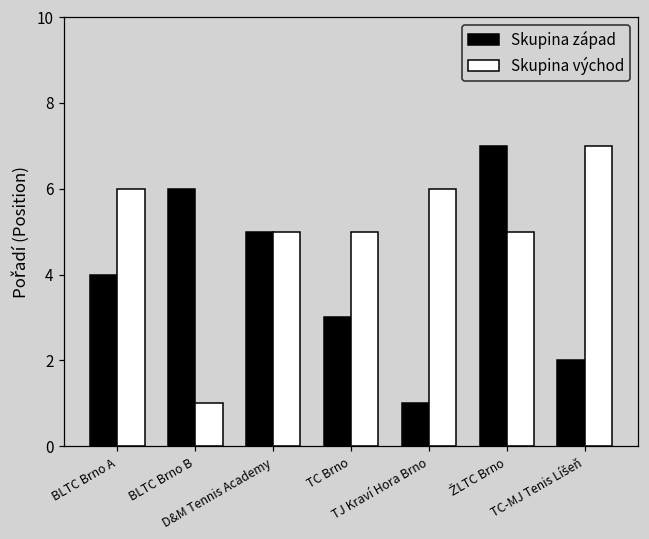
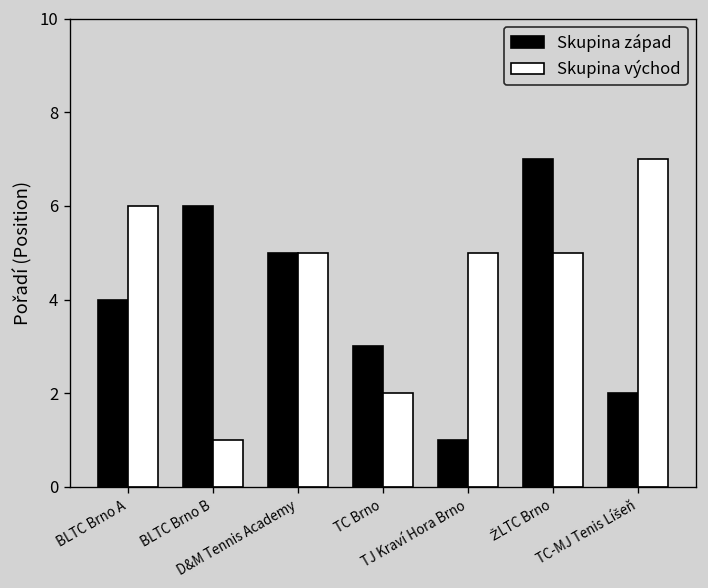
Skupina východ, TC Brno: 5 -> 2
Skupina východ, TJ Kraví Hora Brno: 6 -> 5
